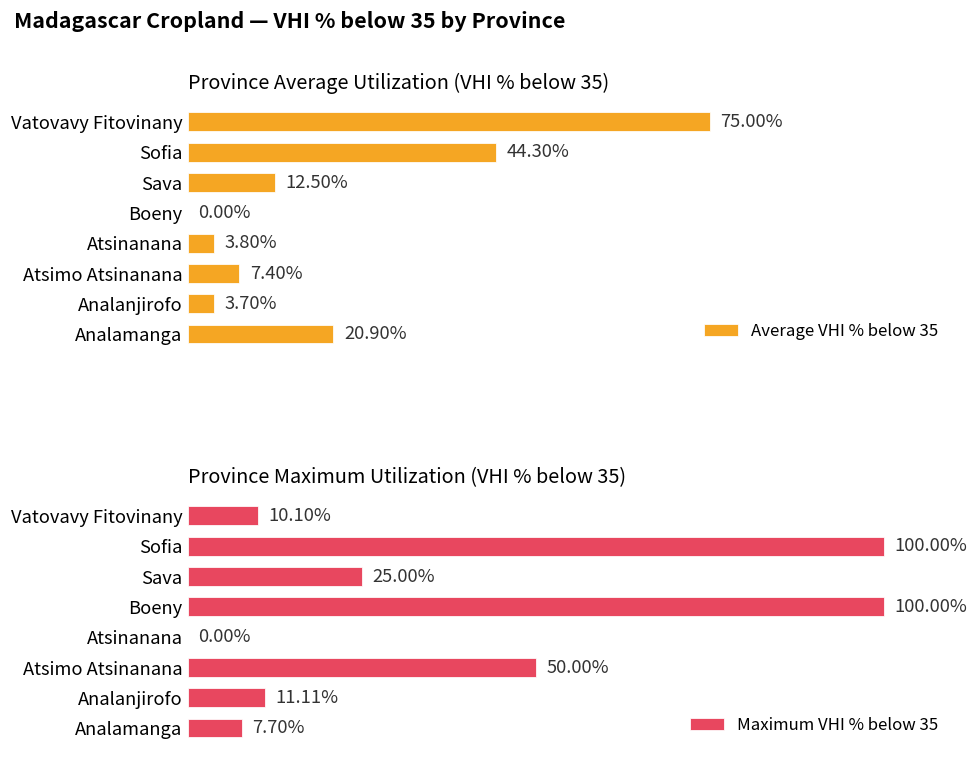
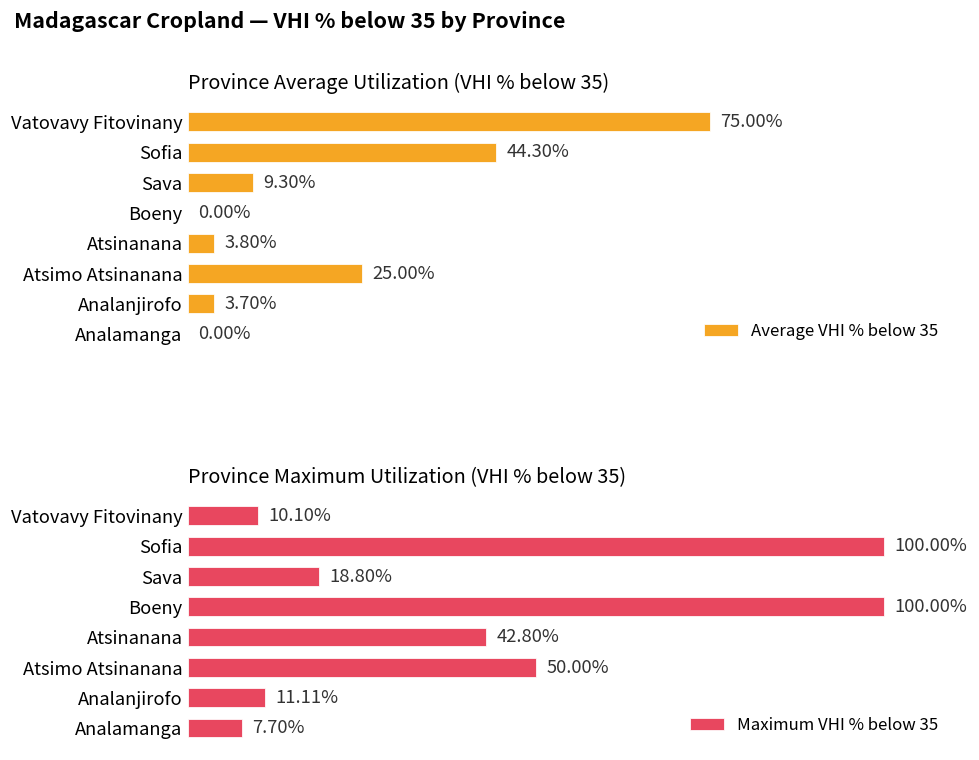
Province Average Utilization (VHI % below 35), Sava: 12.50% -> 9.30%
Province Average Utilization (VHI % below 35), Atsimo Atsinanana: 7.40% -> 25.00%
Province Average Utilization (VHI % below 35), Analamanga: 20.90% -> 0.00%
Province Maximum Utilization (VHI % below 35), Sava: 25.00% -> 18.80%
Province Maximum Utilization (VHI % below 35), Atsinanana: 0.00% -> 42.80%
